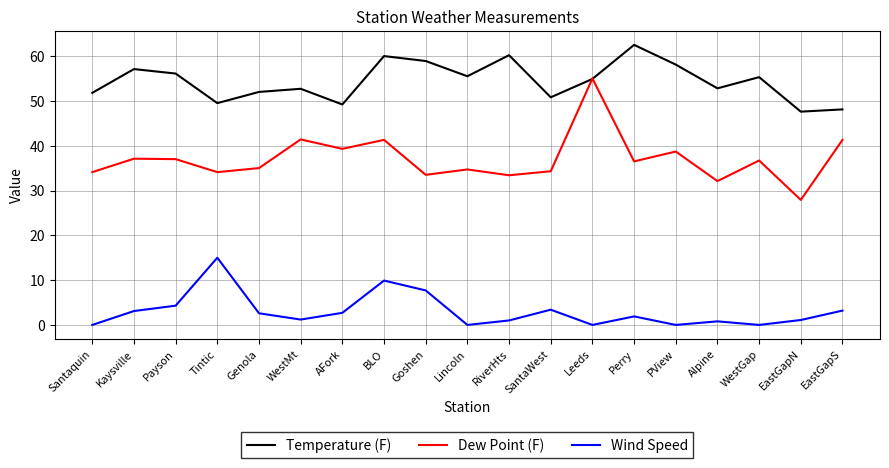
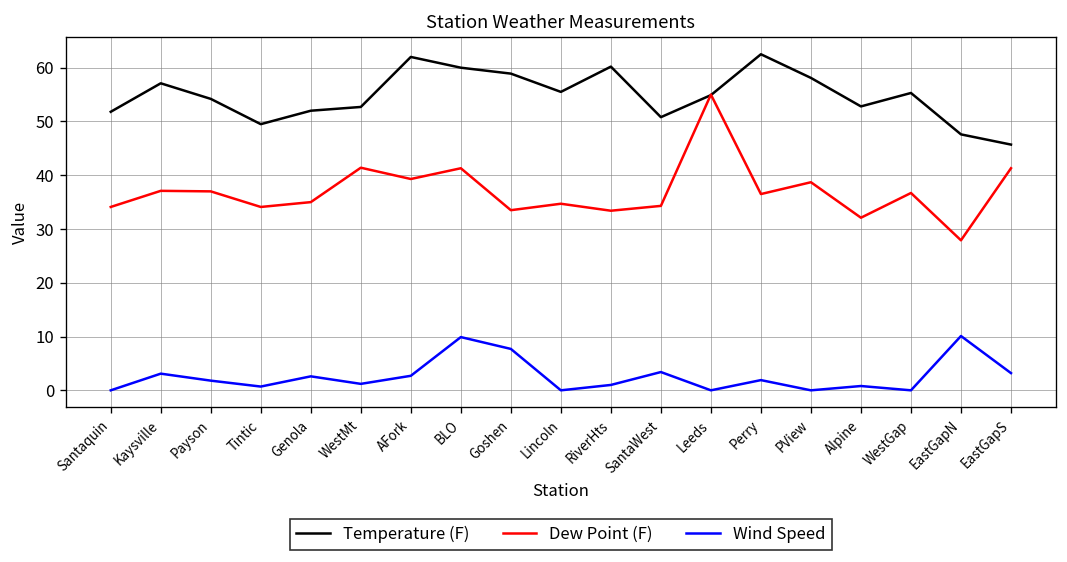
Temperature (F), Payson: 56 -> 54
Wind Speed, Payson: 4 -> 2
Wind Speed, Tintic: 15 -> 1
Temperature (F), AFork: 49 -> 62
Wind Speed, EastGapN: 1 -> 10
Temperature (F), EastGapS: 48 -> 46
